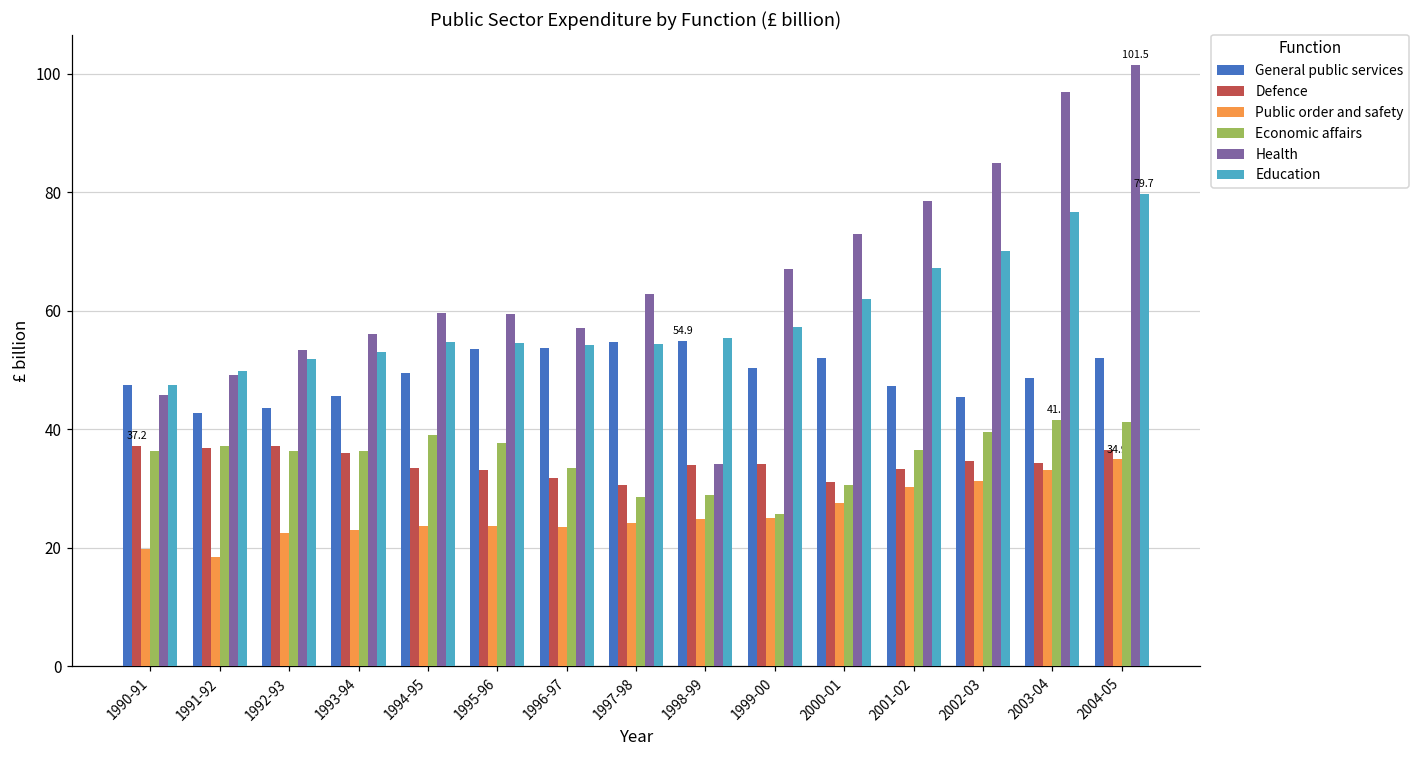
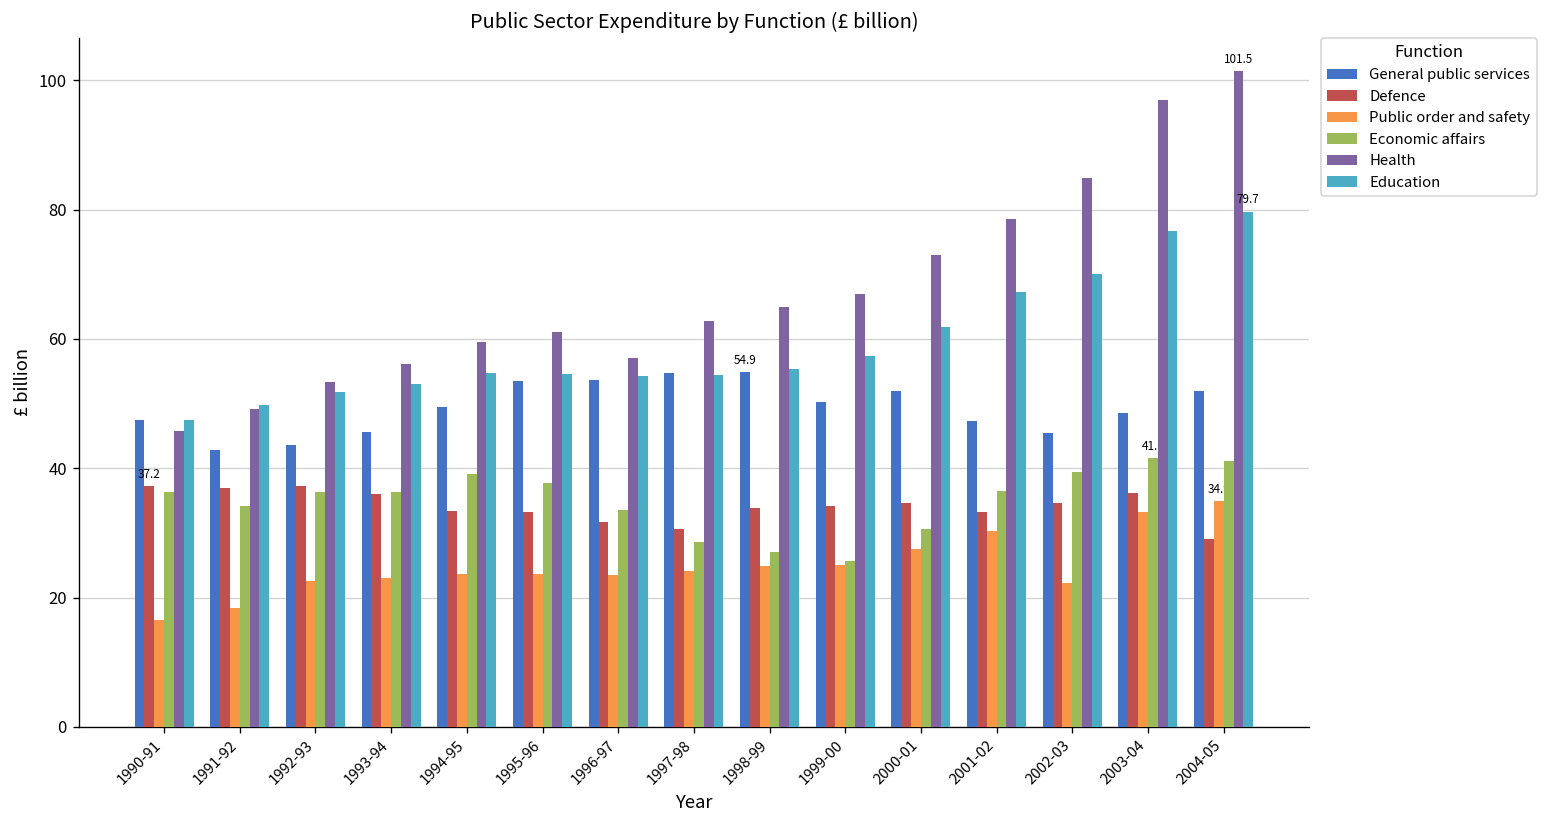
Public order and safety, 1990-91: 20 -> 17
Economic affairs, 1991-92: 37 -> 34
Health, 1995-96: 59 -> 61
Economic affairs, 1998-99: 29 -> 27
Health, 1998-99: 34 -> 65
Defence, 2000-01: 31 -> 35
Public order and safety, 2002-03: 31 -> 22
Defence, 2003-04: 34 -> 36
Defence, 2004-05: 37 -> 29
